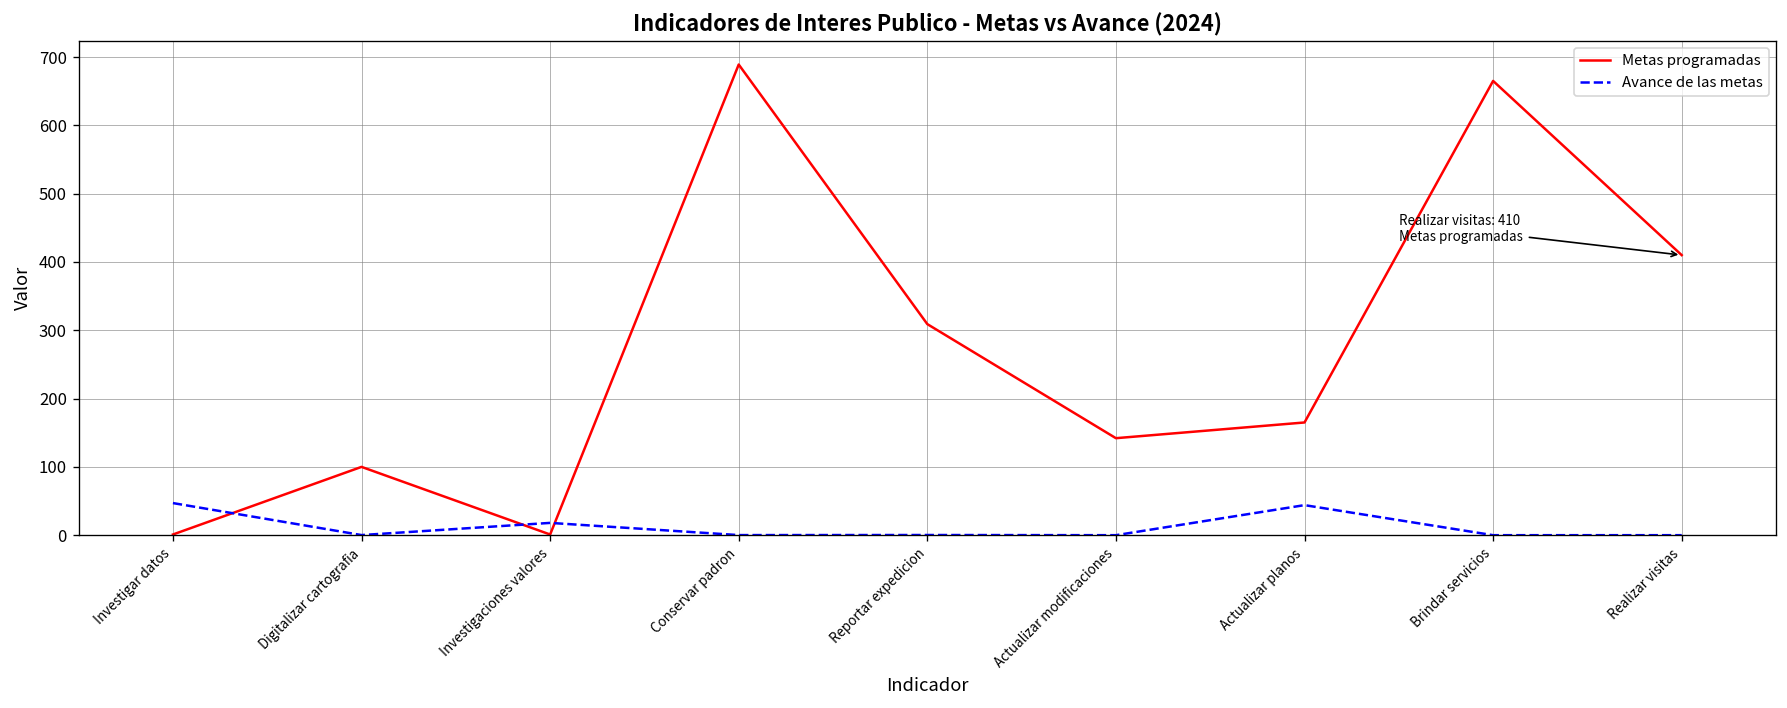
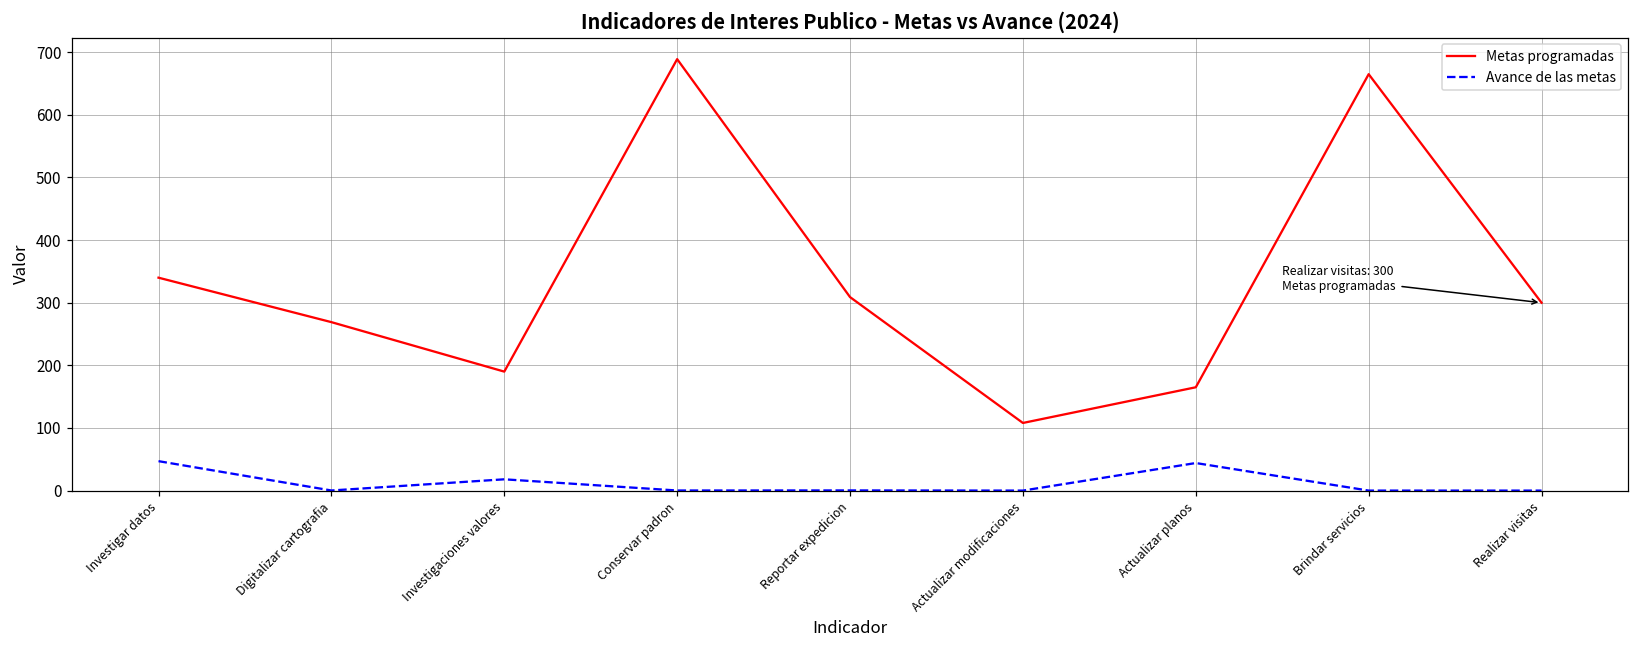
Metas programadas, Investigar datos: 0 -> 340
Metas programadas, Digitalizar cartografia: 100 -> 270
Metas programadas, Investigaciones valores: 0 -> 190
Metas programadas, Actualizar modificaciones: 140 -> 110
Metas programadas, Realizar visitas: 410 -> 300
